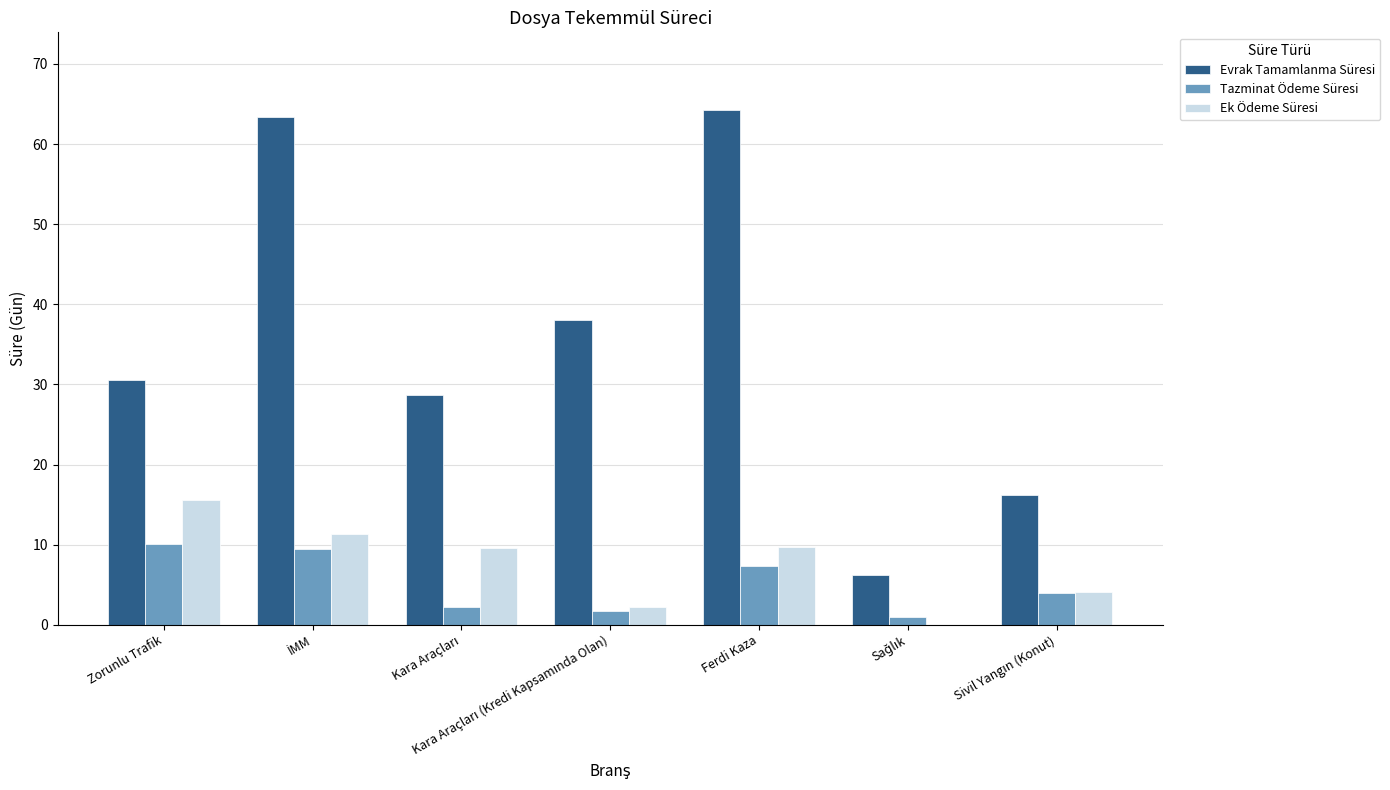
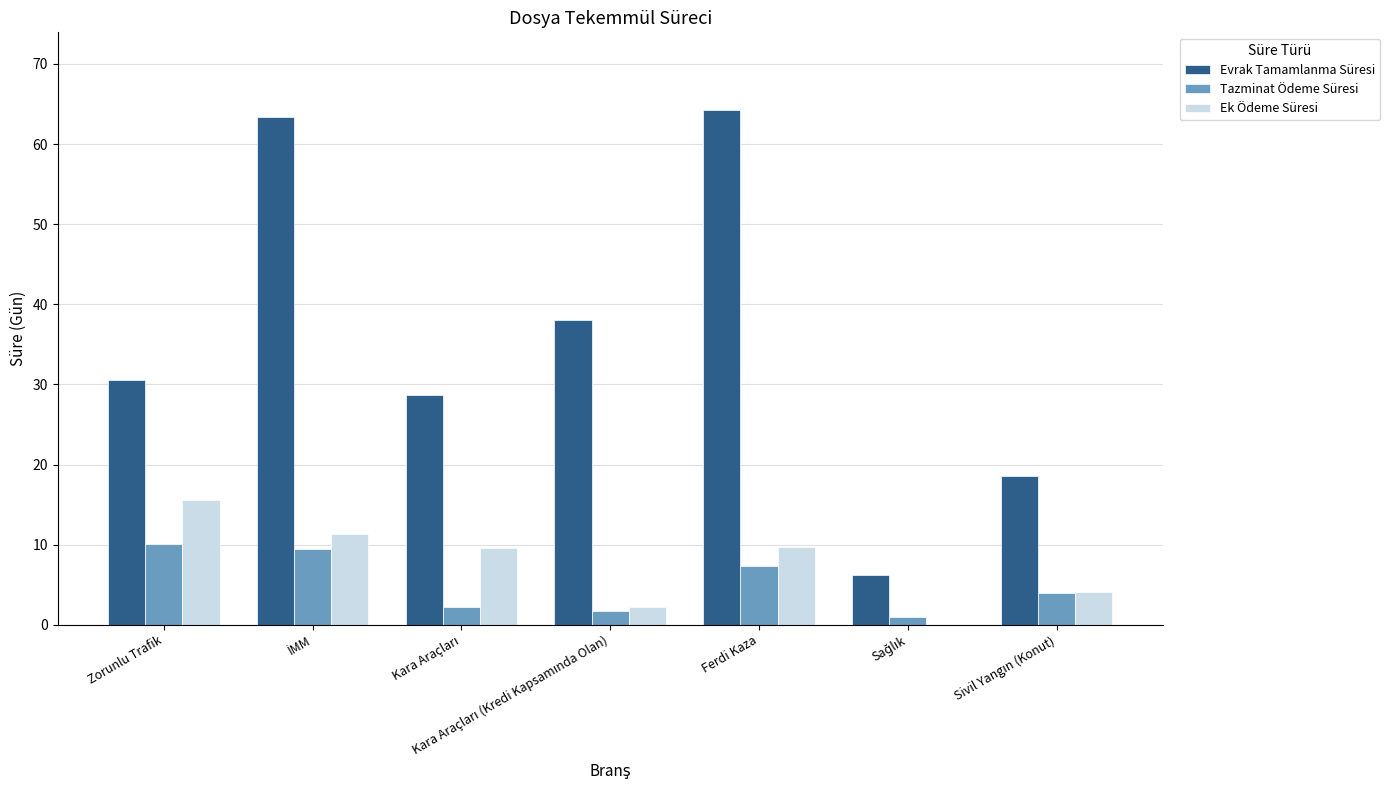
Evrak Tamamlanma Süresi, Sivil Yangın (Konut): 16 -> 19
